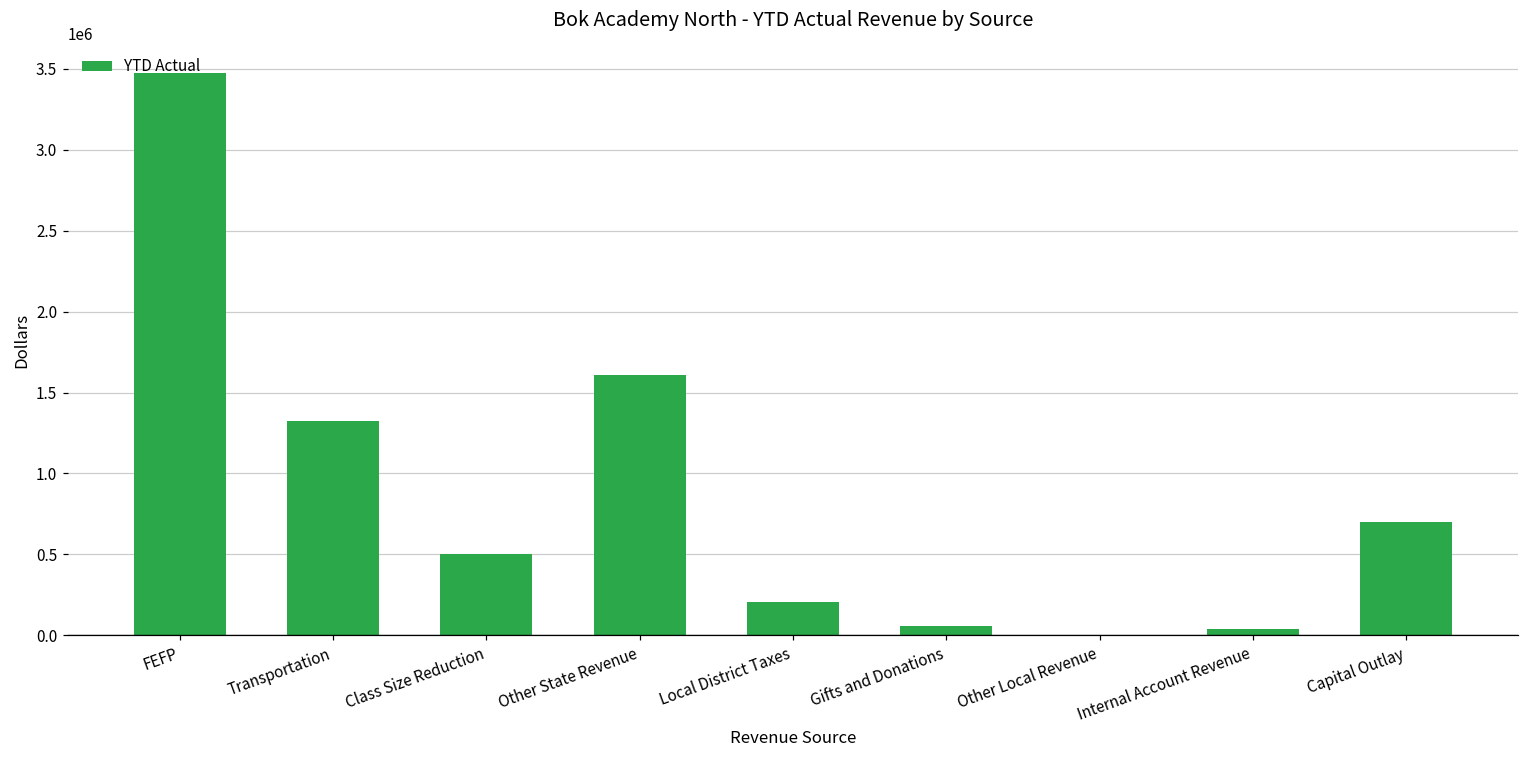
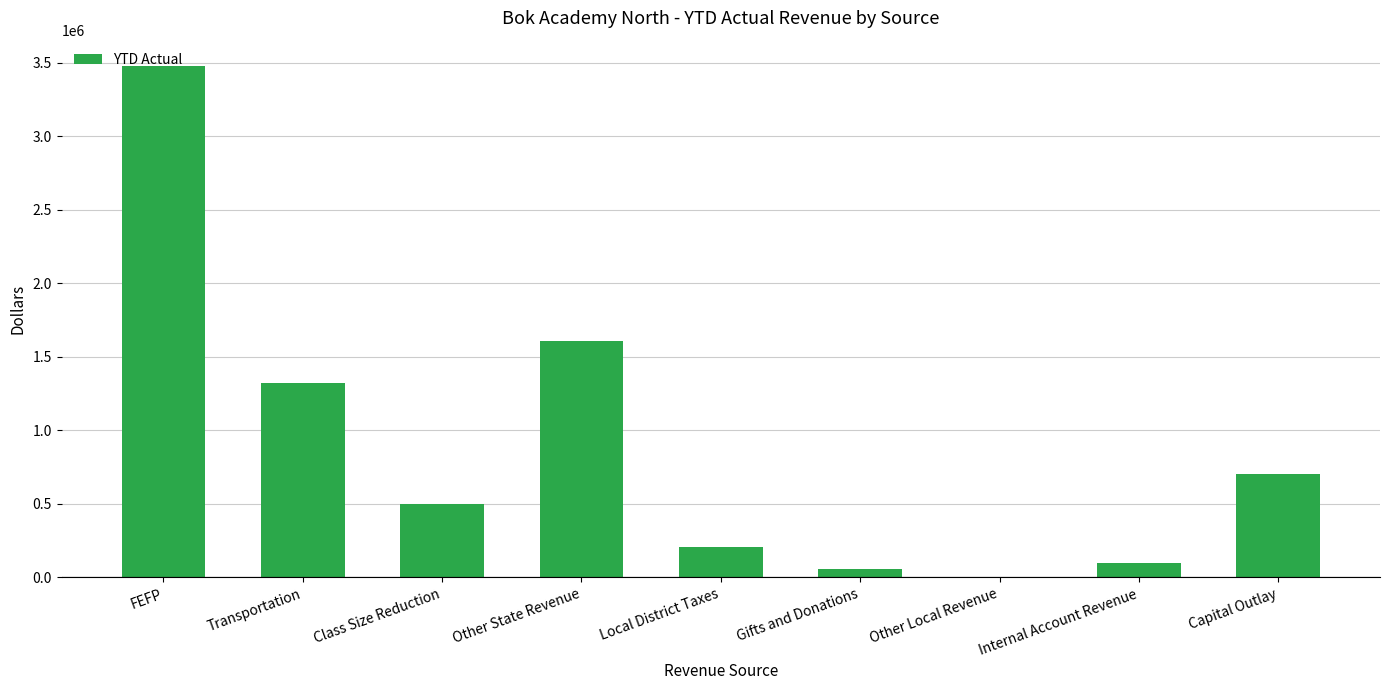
Internal Account Revenue: 40000 -> 100000
